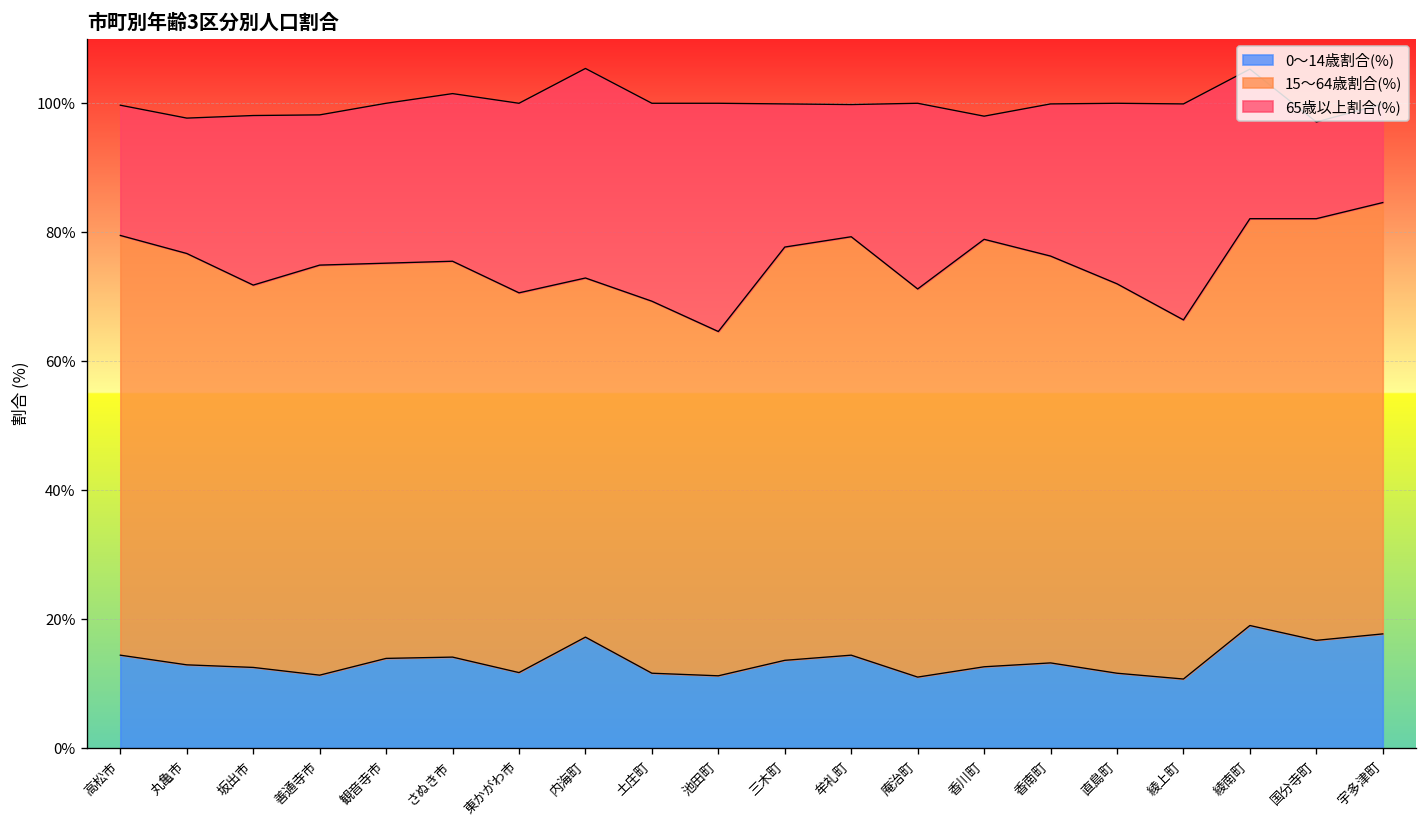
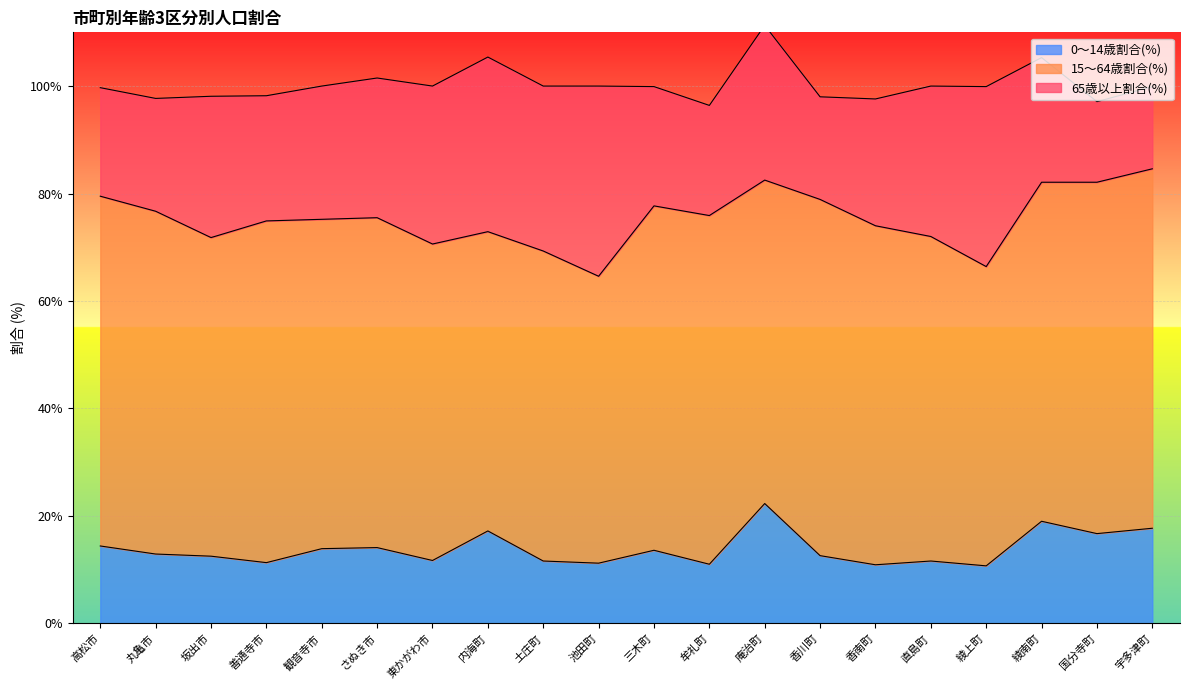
0～14歳割合(%), 牟礼町: 14% -> 11%
0～14歳割合(%), 庵治町: 11% -> 22%
0～14歳割合(%), 香南町: 13% -> 11%
